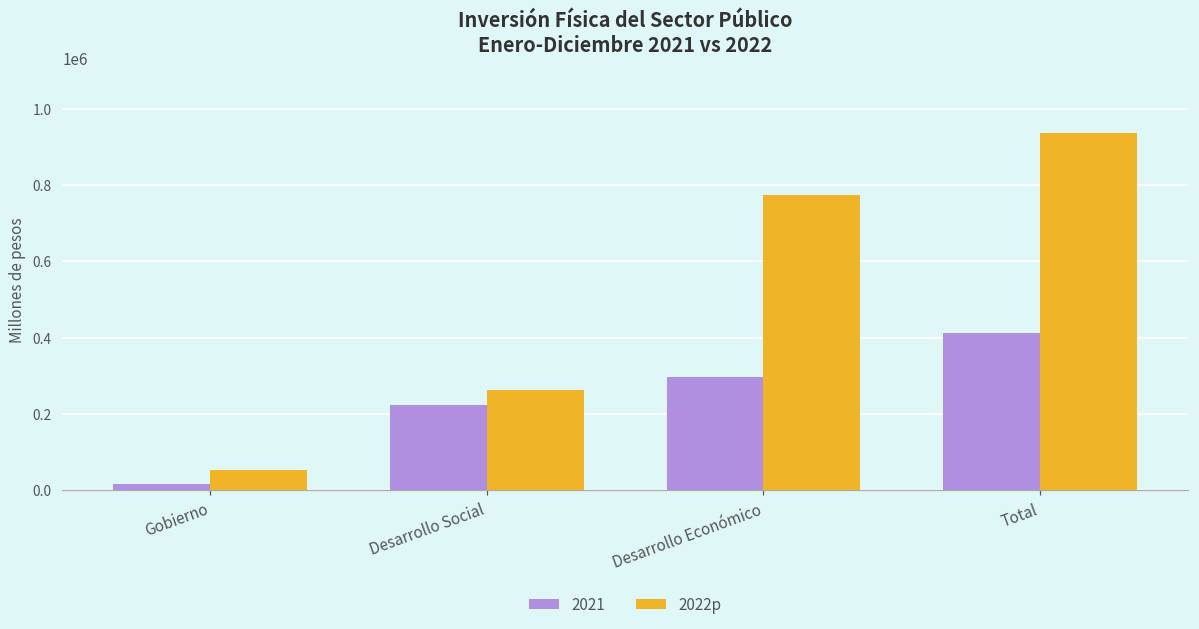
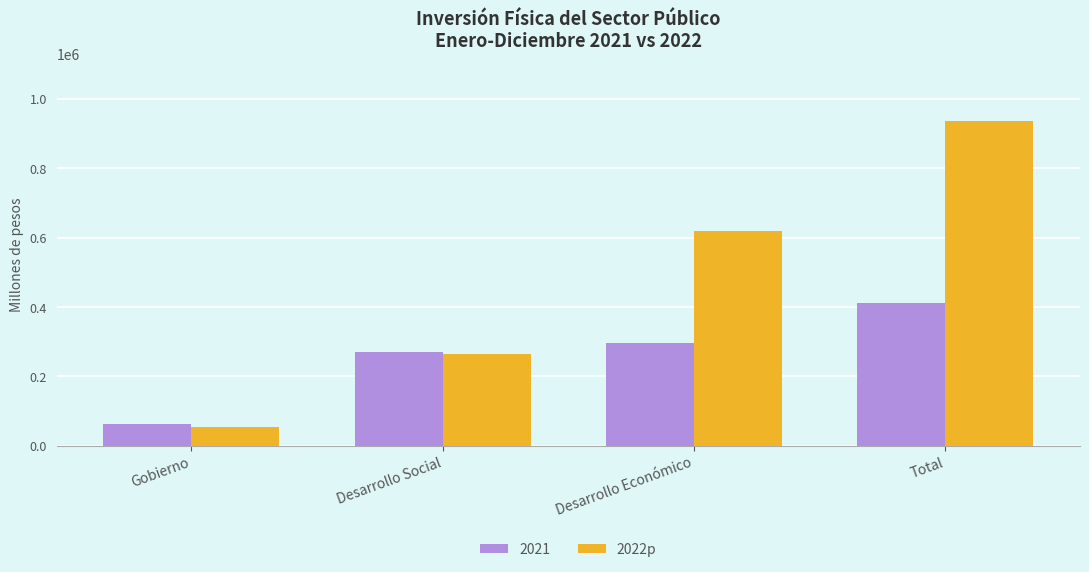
2021, Gobierno: 20000 -> 60000
2021, Desarrollo Social: 220000 -> 270000
2022p, Desarrollo Económico: 770000 -> 620000
